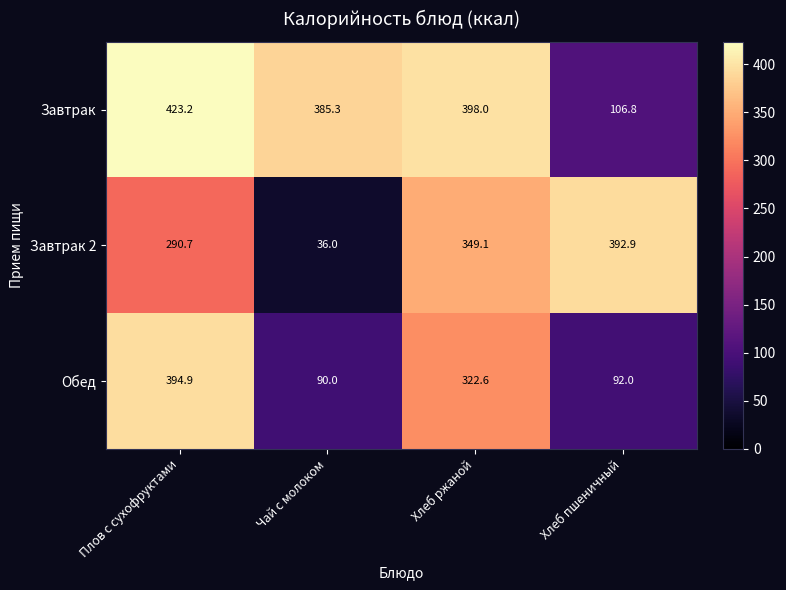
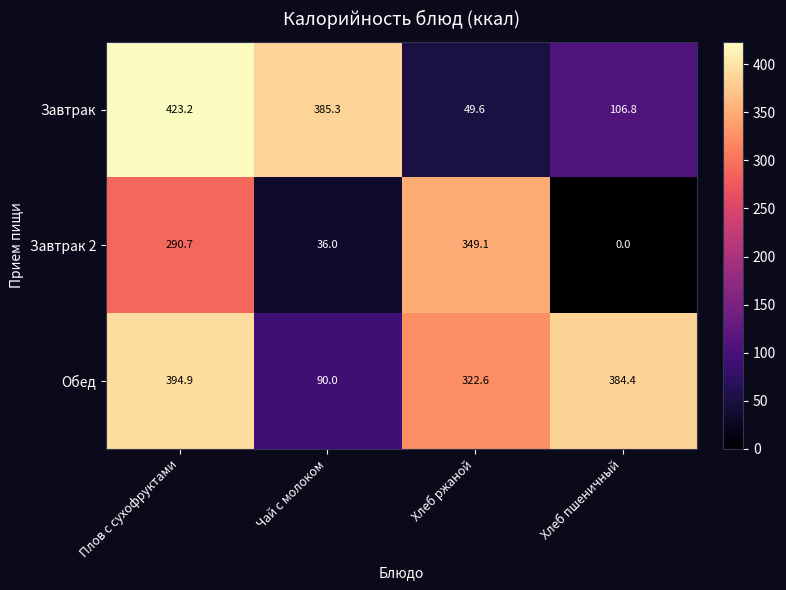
Завтрак, Хлеб ржаной: 398.0 -> 49.6
Завтрак 2, Хлеб пшеничный: 392.9 -> 0.0
Обед, Хлеб пшеничный: 92.0 -> 384.4
